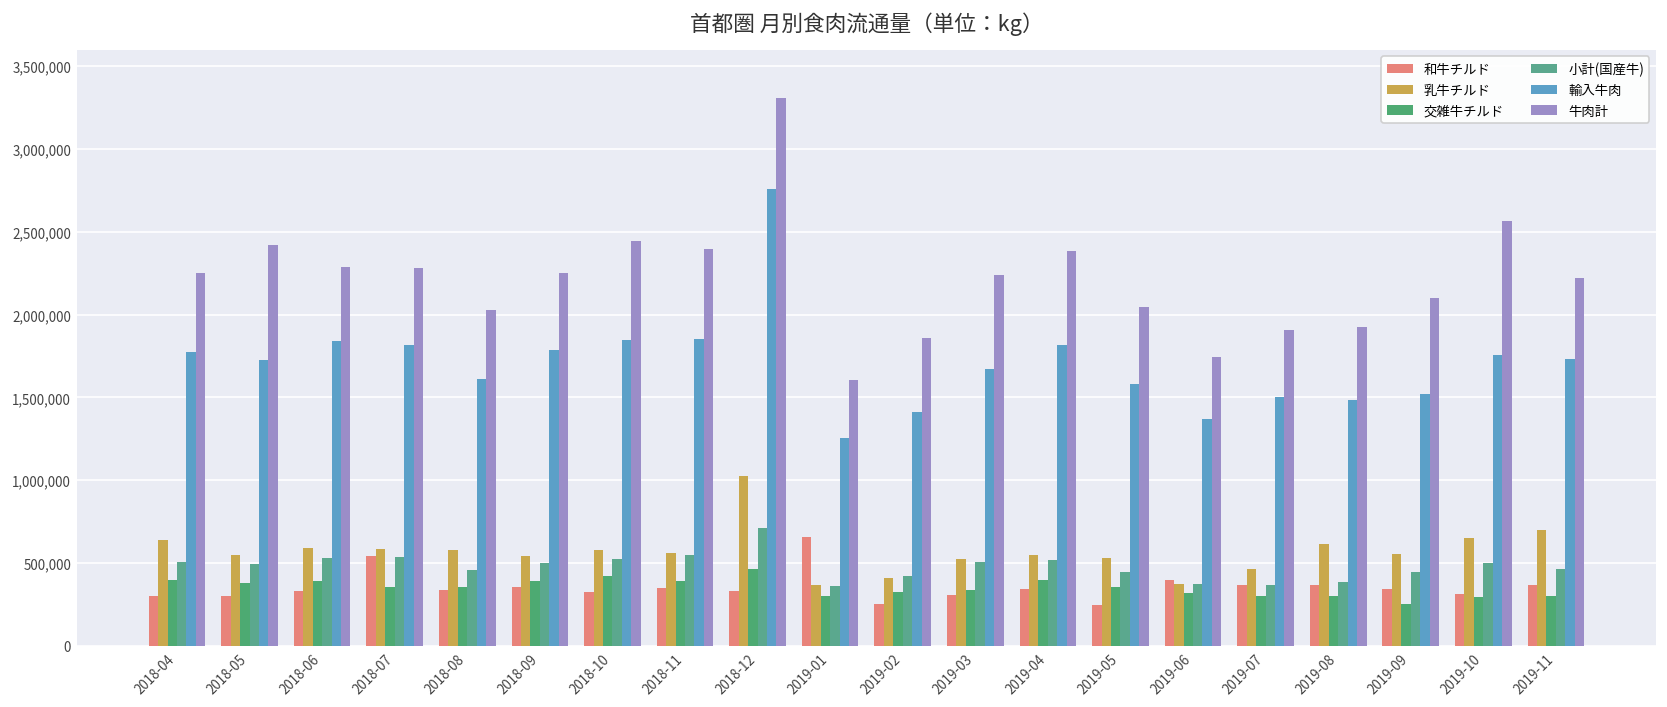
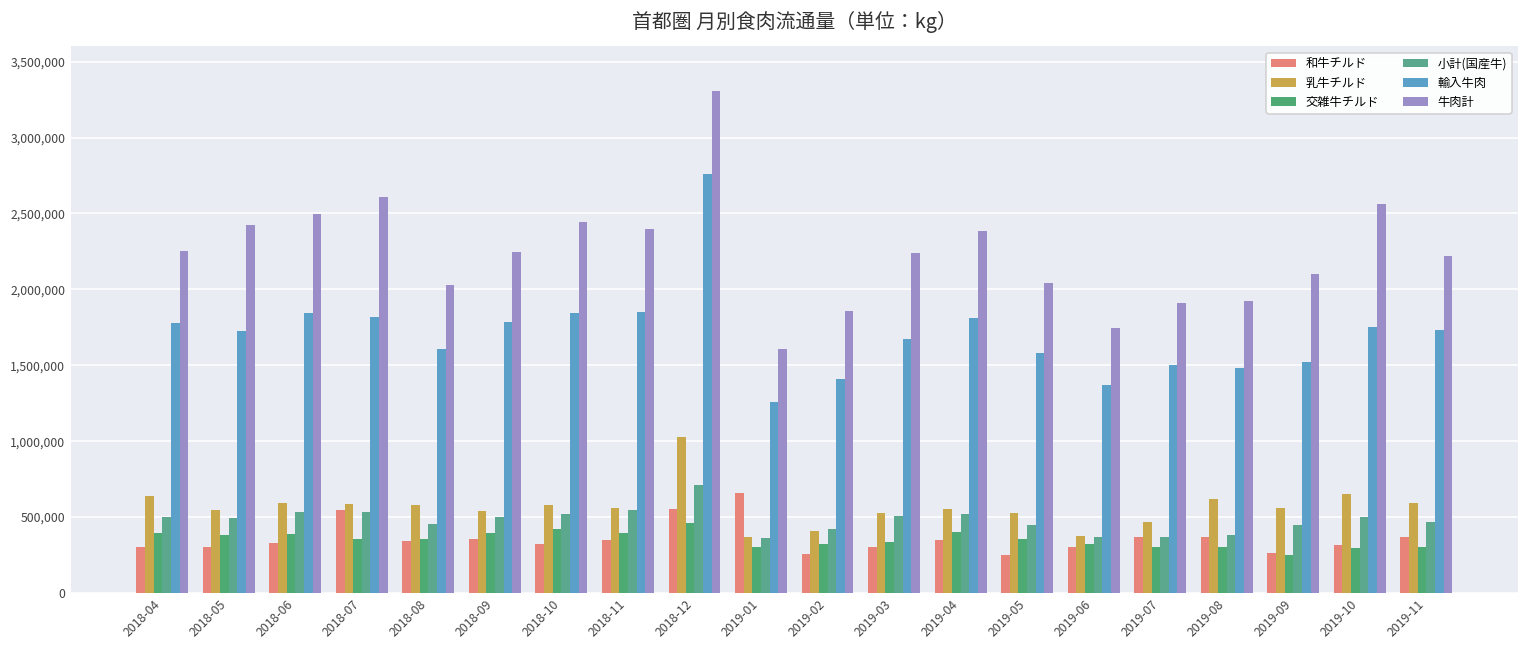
牛肉計, 2018-06: 2,290,000 -> 2,500,000
牛肉計, 2018-07: 2,280,000 -> 2,610,000
和牛チルド, 2018-12: 330,000 -> 550,000
和牛チルド, 2019-06: 400,000 -> 300,000
和牛チルド, 2019-09: 340,000 -> 270,000
乳牛チルド, 2019-11: 700,000 -> 600,000
